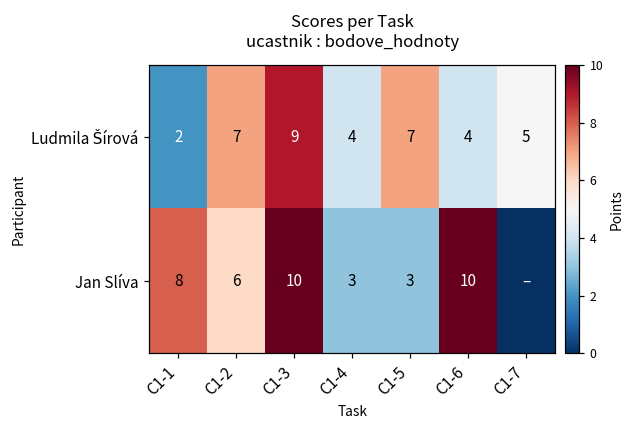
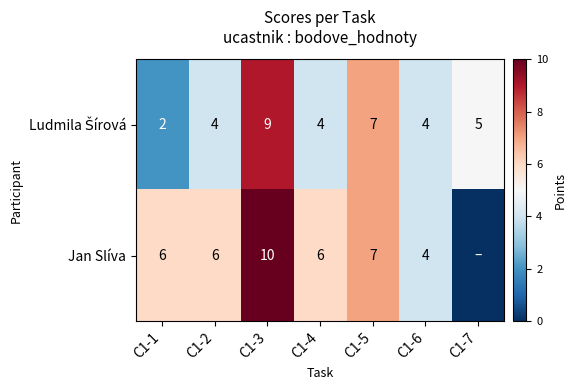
Ludmila Šírová, C1-2: 7 -> 4
Jan Slíva, C1-1: 8 -> 6
Jan Slíva, C1-4: 3 -> 6
Jan Slíva, C1-5: 3 -> 7
Jan Slíva, C1-6: 10 -> 4
